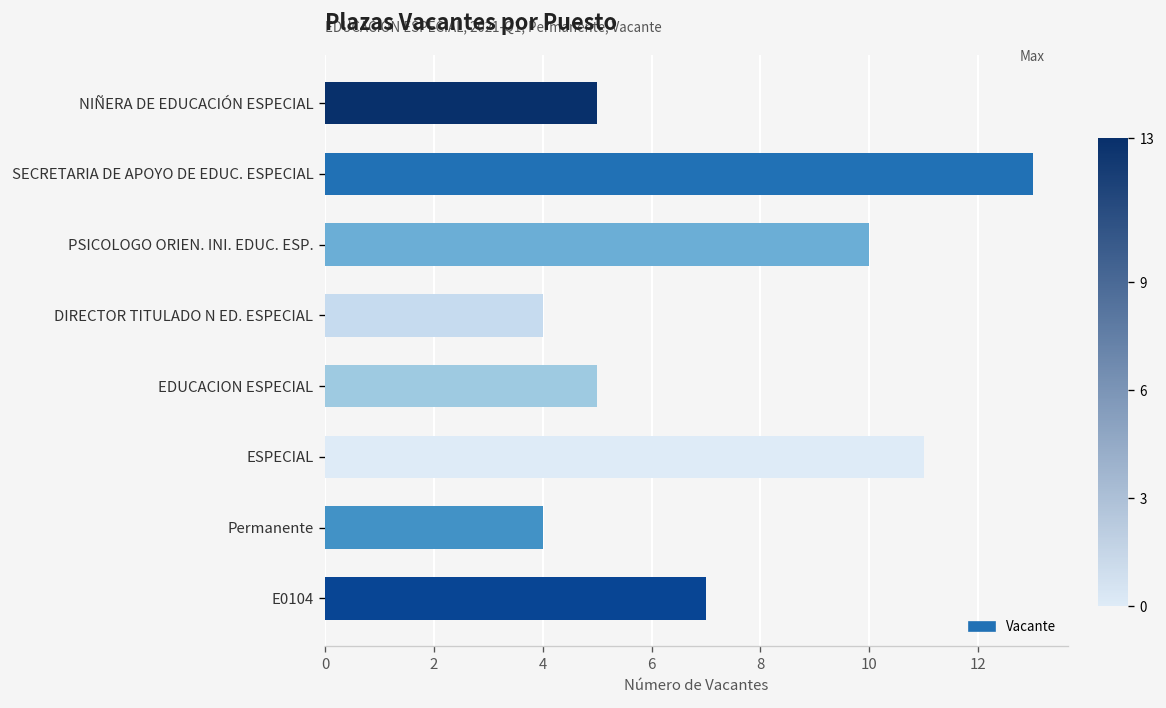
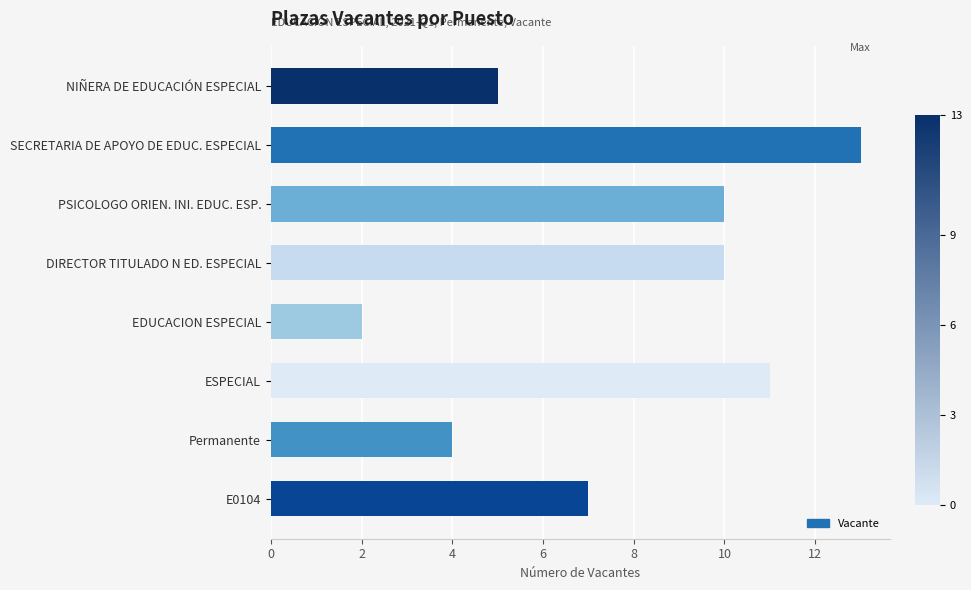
DIRECTOR TITULADO N ED. ESPECIAL: 4 -> 10
EDUCACION ESPECIAL: 5 -> 2
